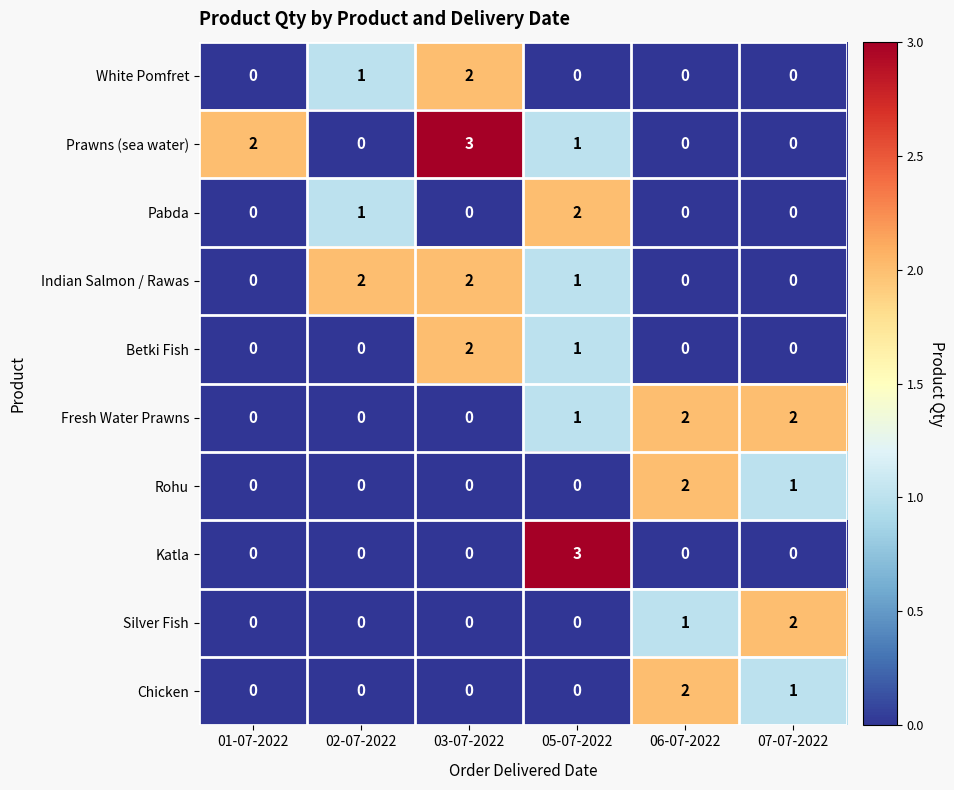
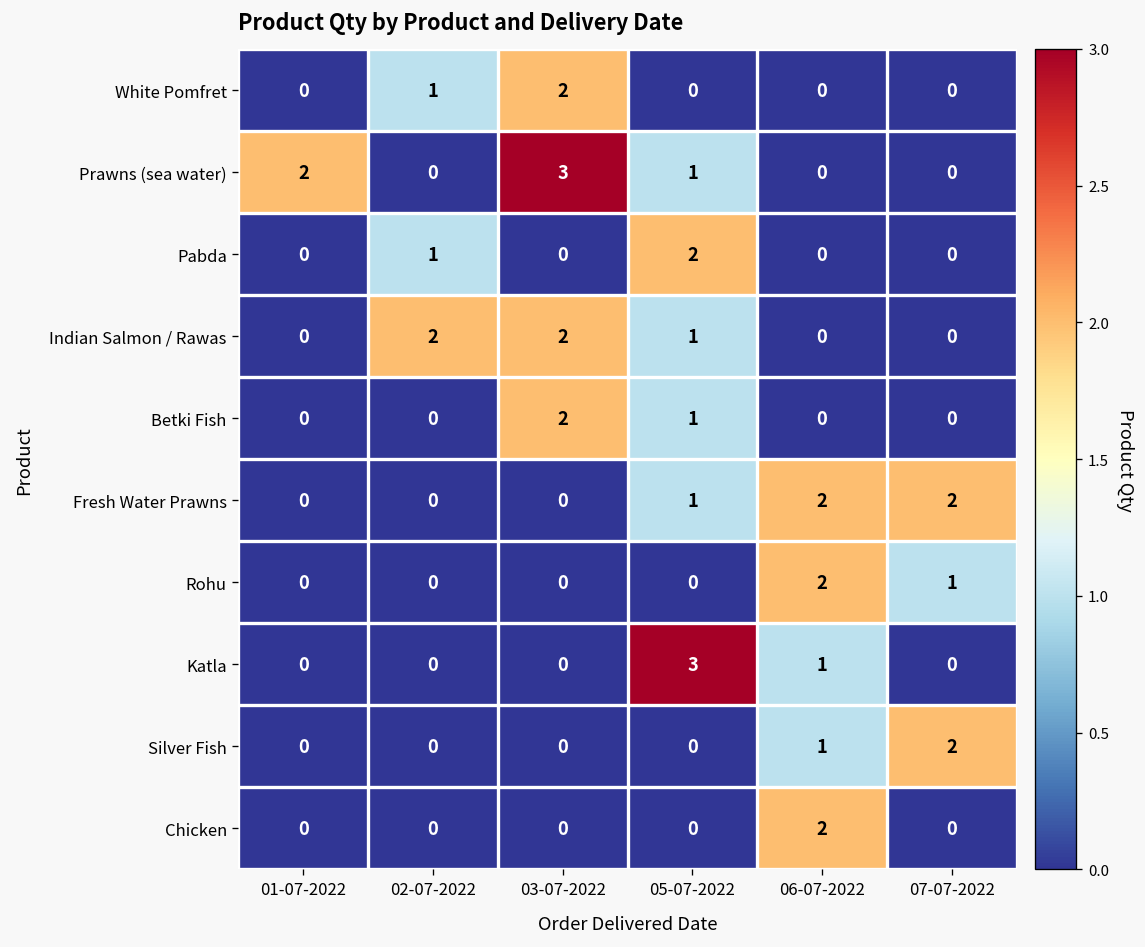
Katla, 06-07-2022: 0 -> 1
Chicken, 07-07-2022: 1 -> 0
